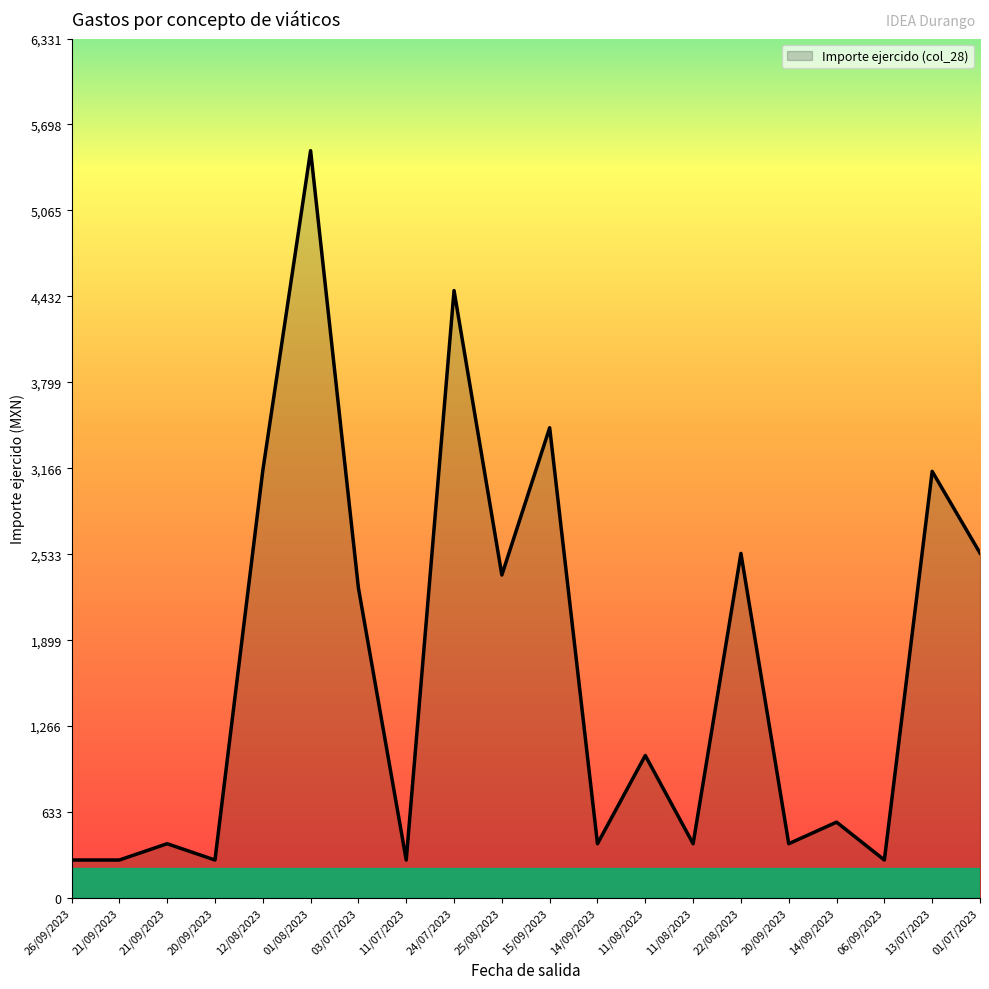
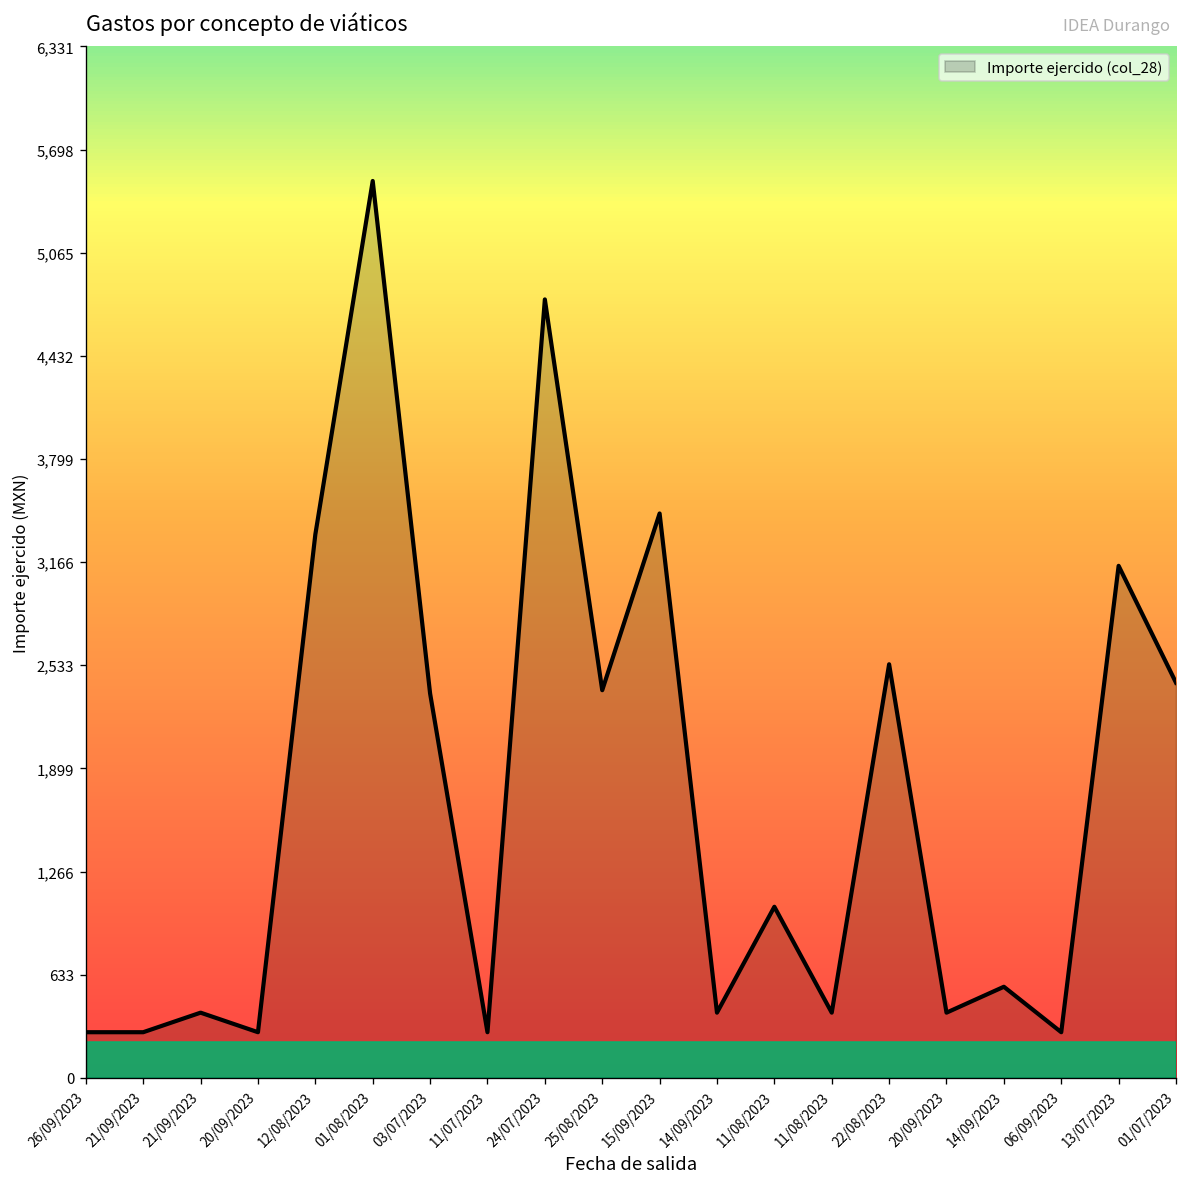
12/08/2023: 3,150 -> 3,340
03/07/2023: 2,280 -> 2,360
24/07/2023: 4,480 -> 4,780
01/07/2023: 2,540 -> 2,430
